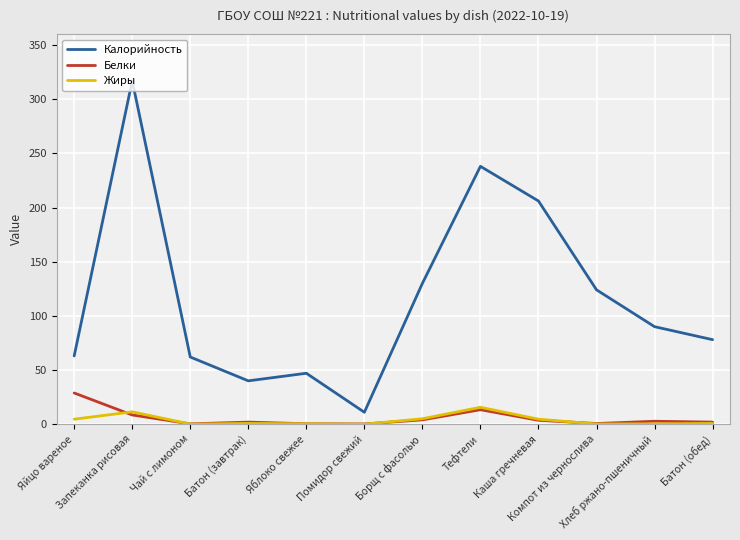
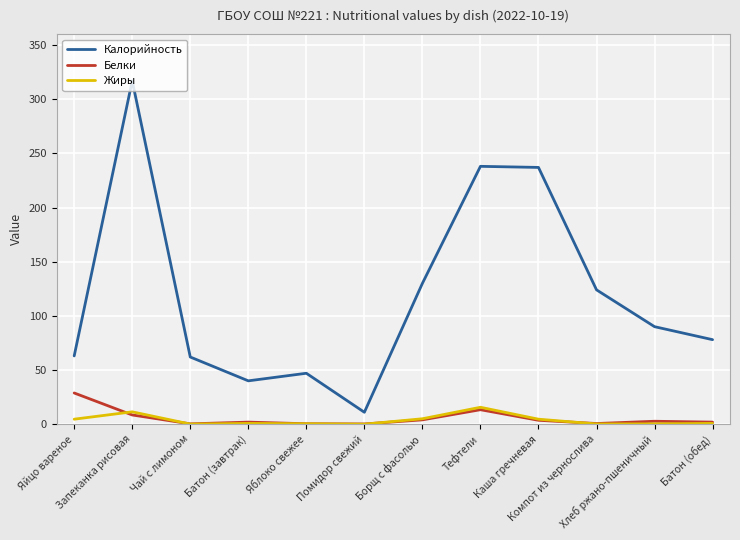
Калорийность, Каша гречневая: 206 -> 237
